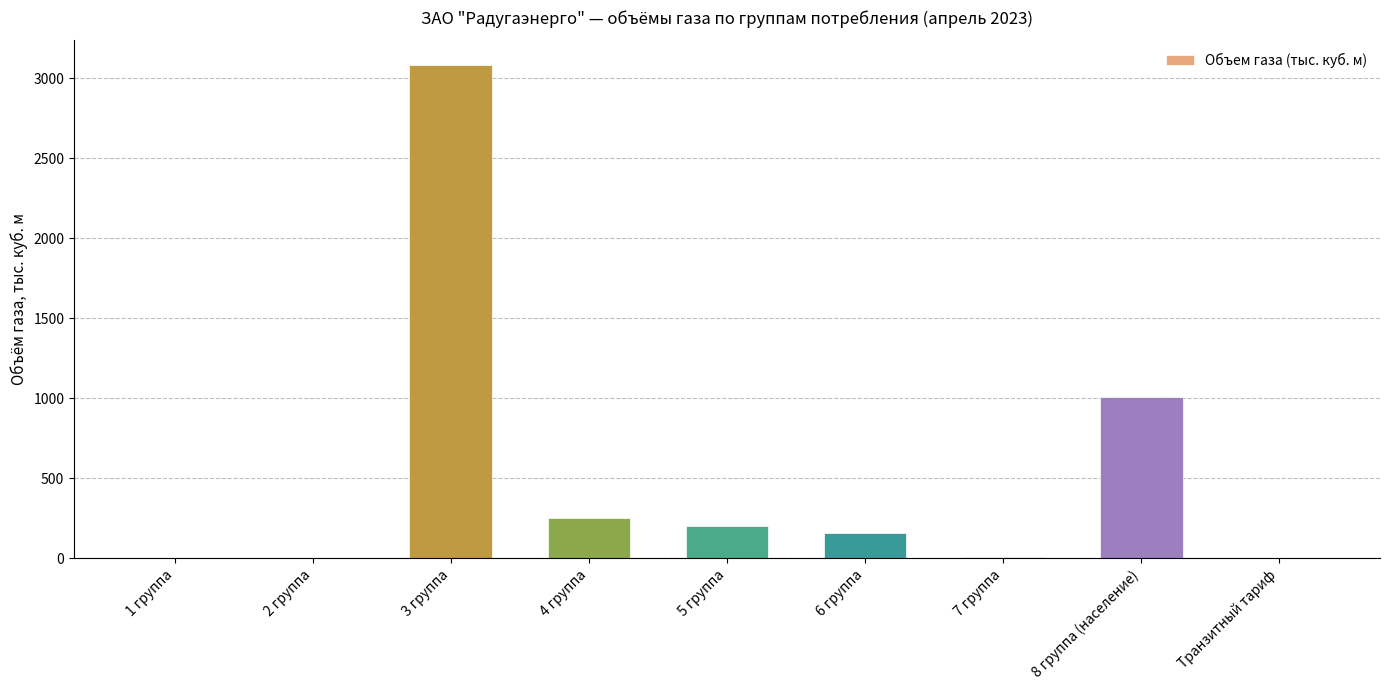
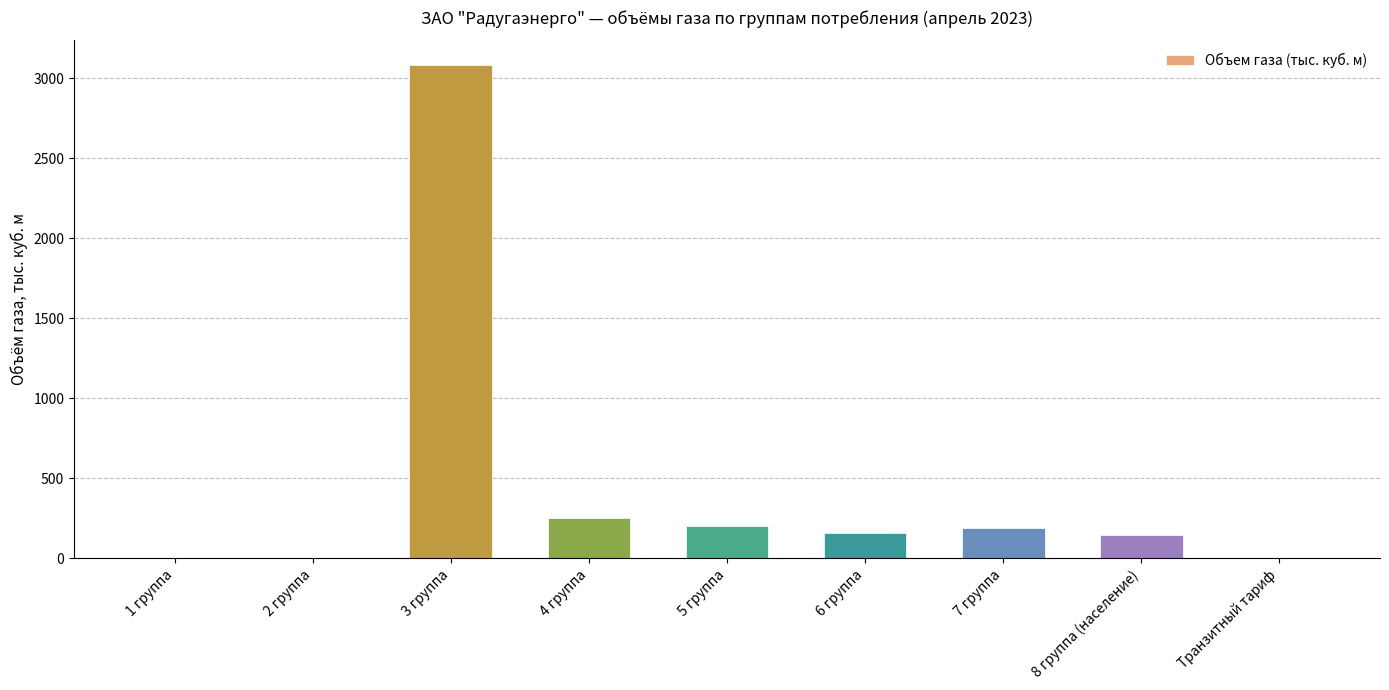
7 группа: 10 -> 190
8 группа (население): 1010 -> 150
